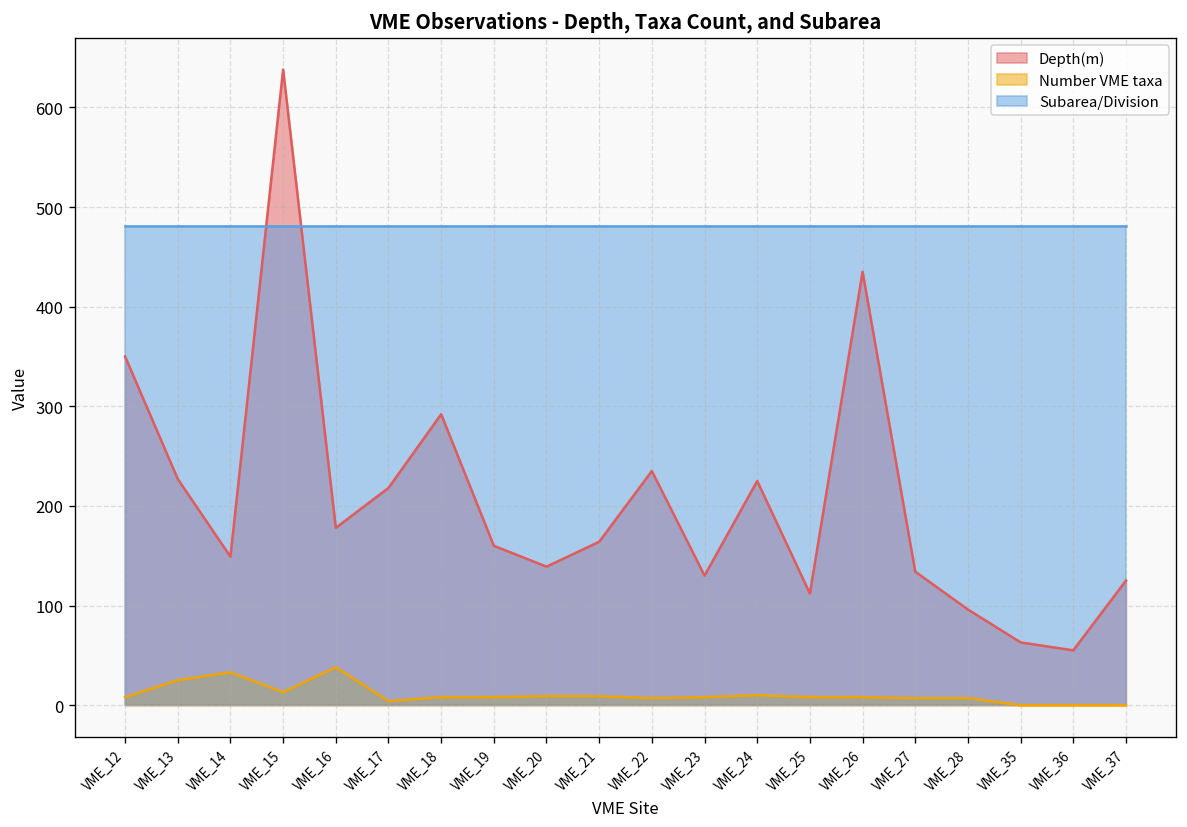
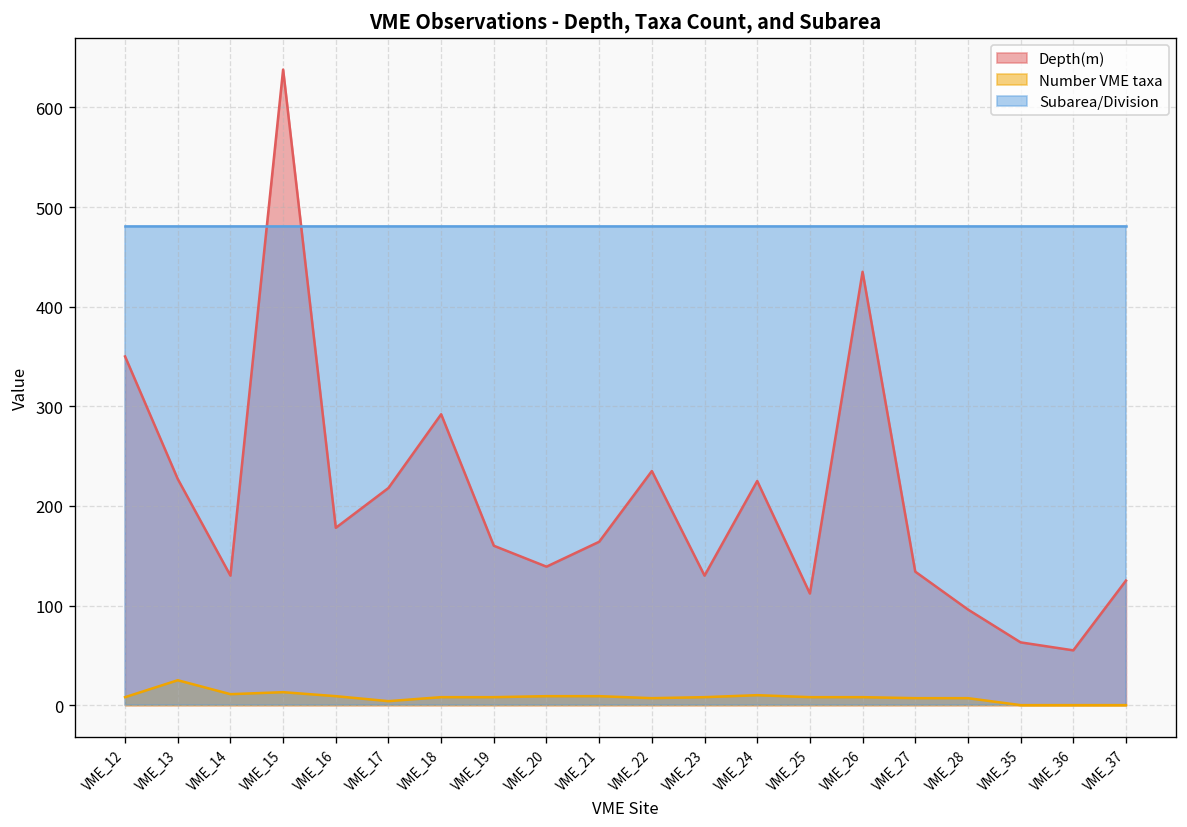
Depth(m), VME_14: 150 -> 130
Number VME taxa, VME_14: 30 -> 10
Number VME taxa, VME_16: 40 -> 10
